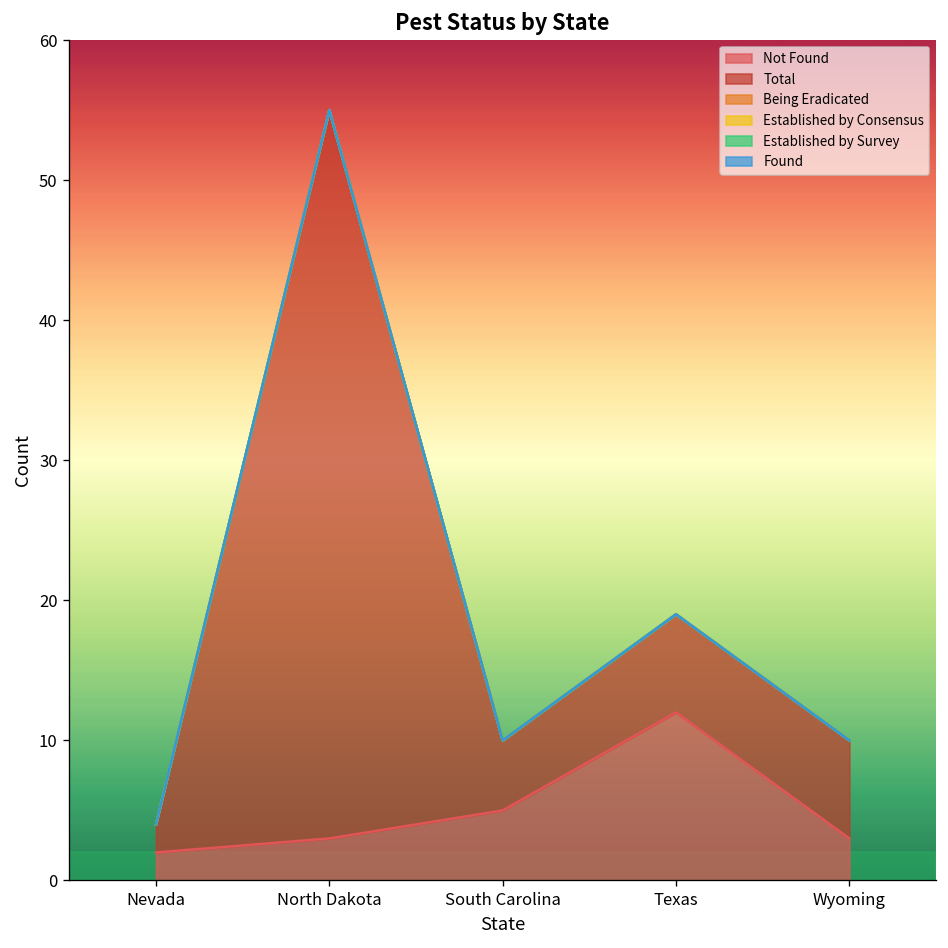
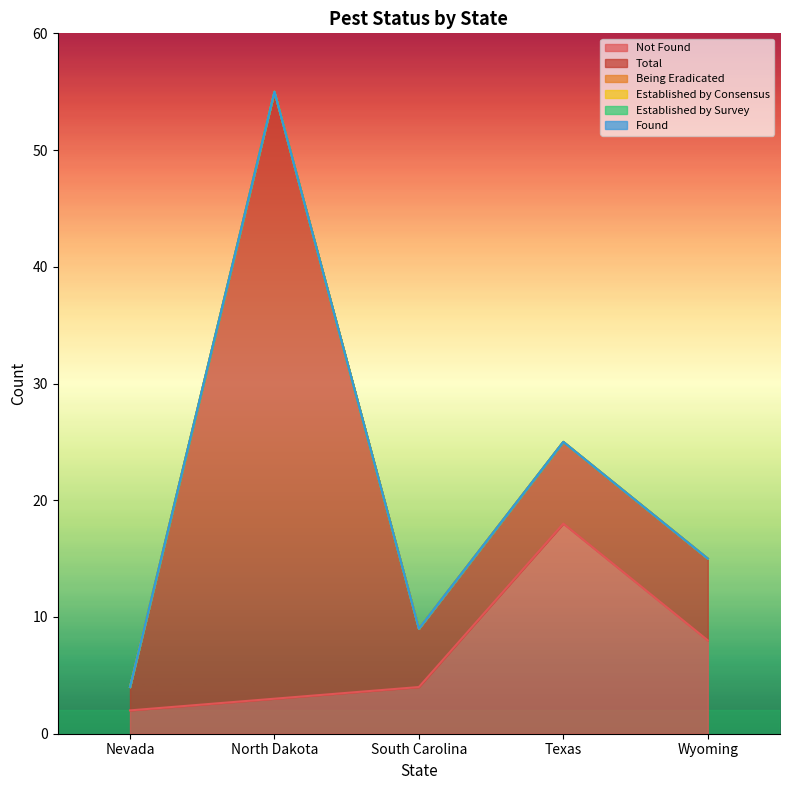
Not Found, South Carolina: 5 -> 4
Not Found, Texas: 12 -> 18
Not Found, Wyoming: 3 -> 8
